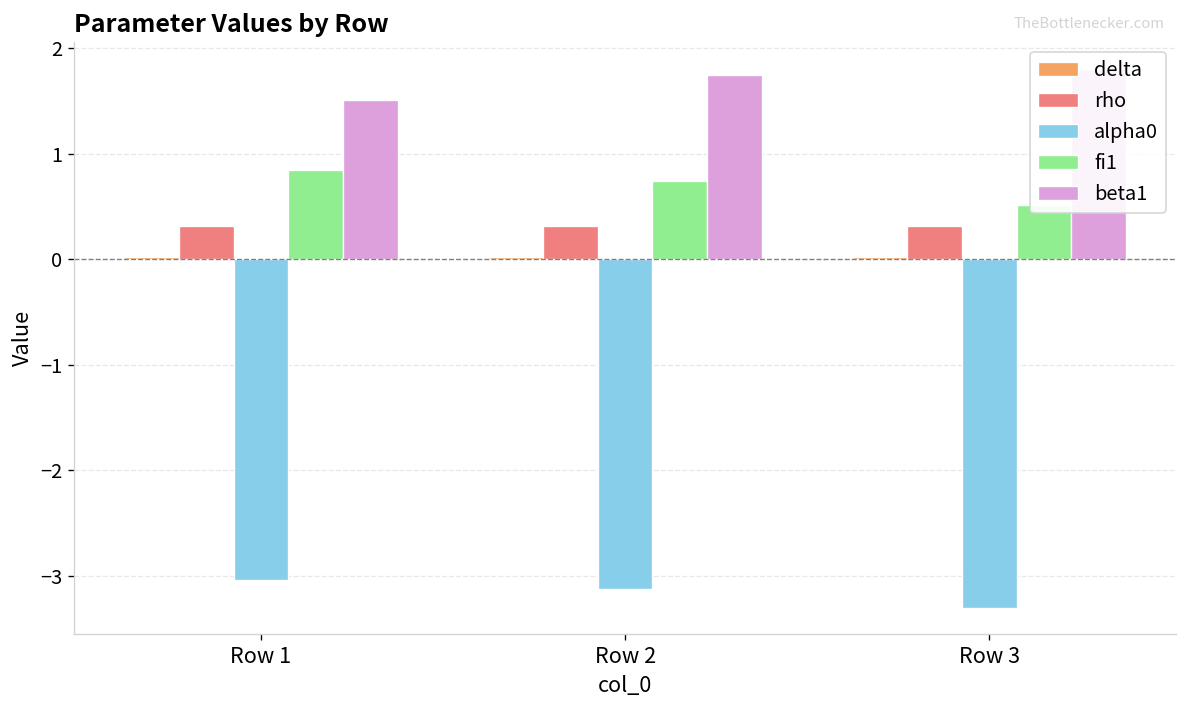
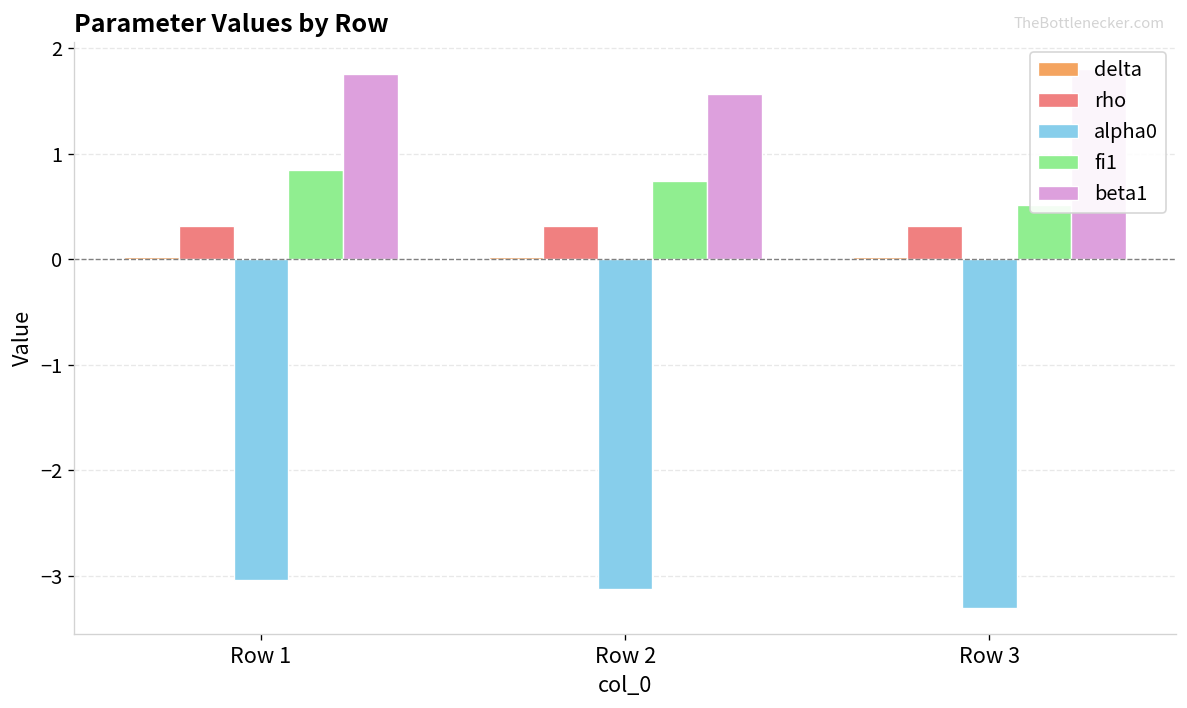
beta1, Row 1: 1.5 -> 1.8
beta1, Row 2: 1.7 -> 1.6
